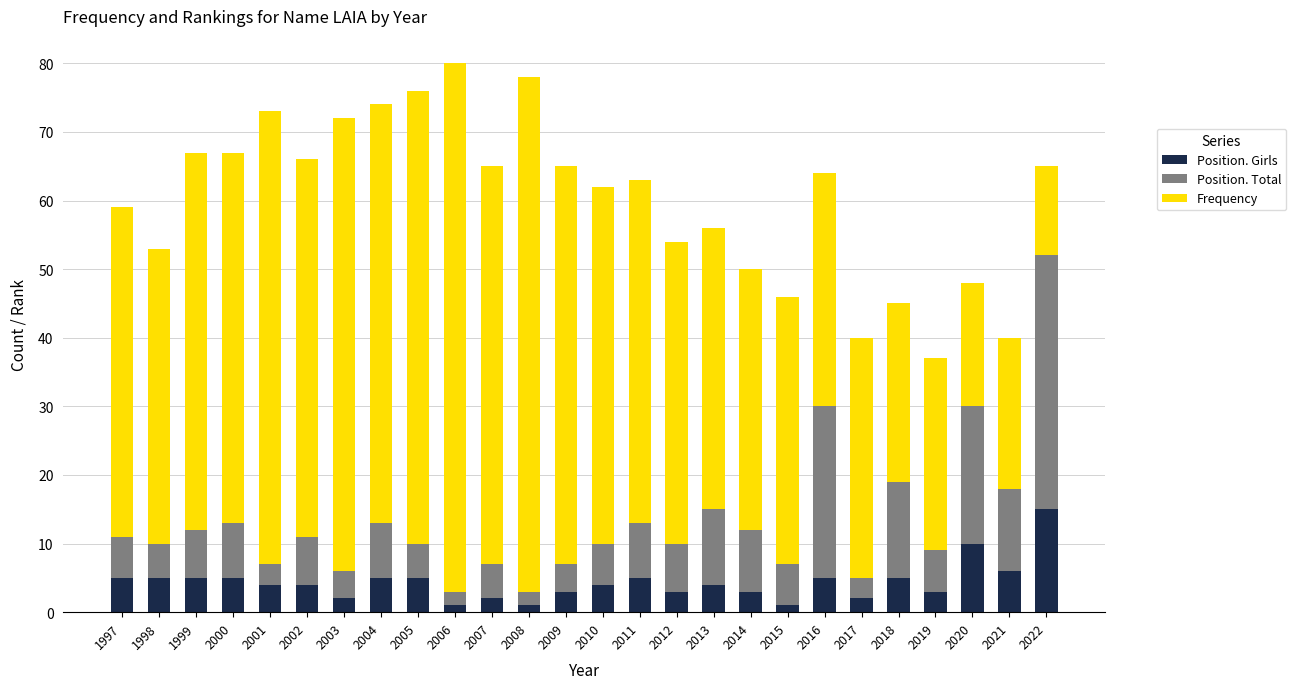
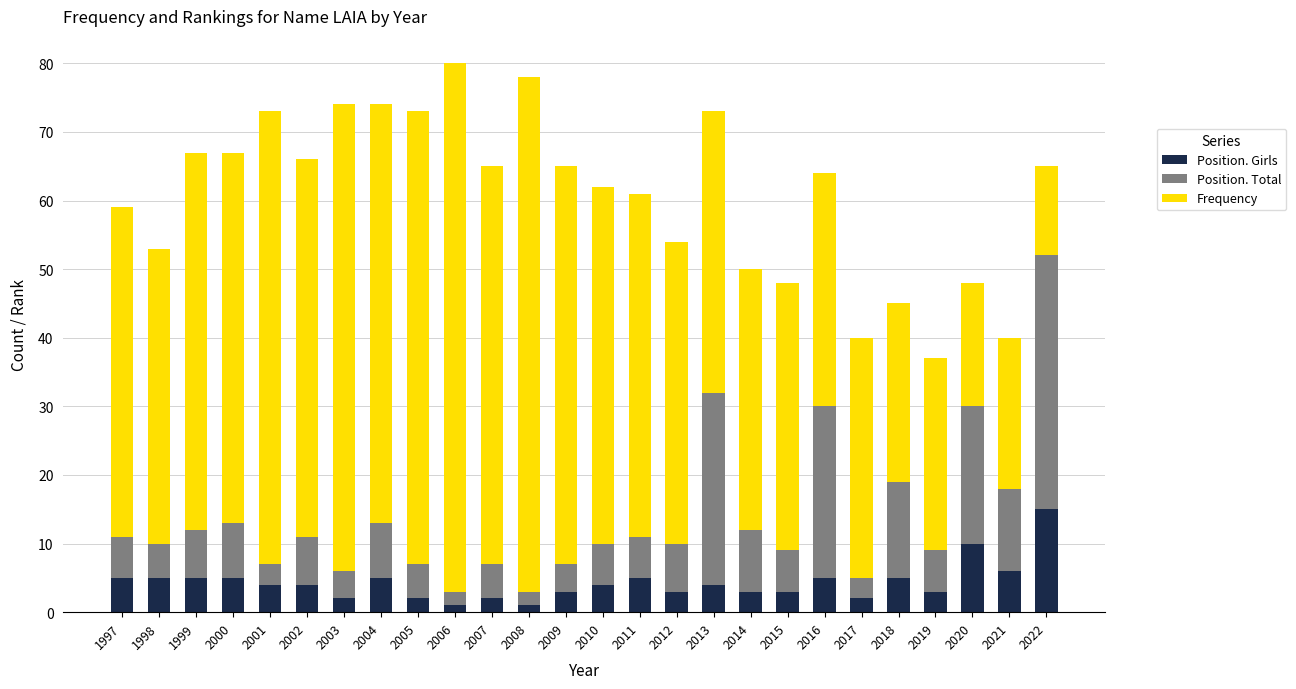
Frequency, 2003: 66 -> 68
Position. Girls, 2005: 5 -> 2
Position. Total, 2011: 8 -> 6
Position. Total, 2013: 11 -> 28
Position. Girls, 2015: 1 -> 3
